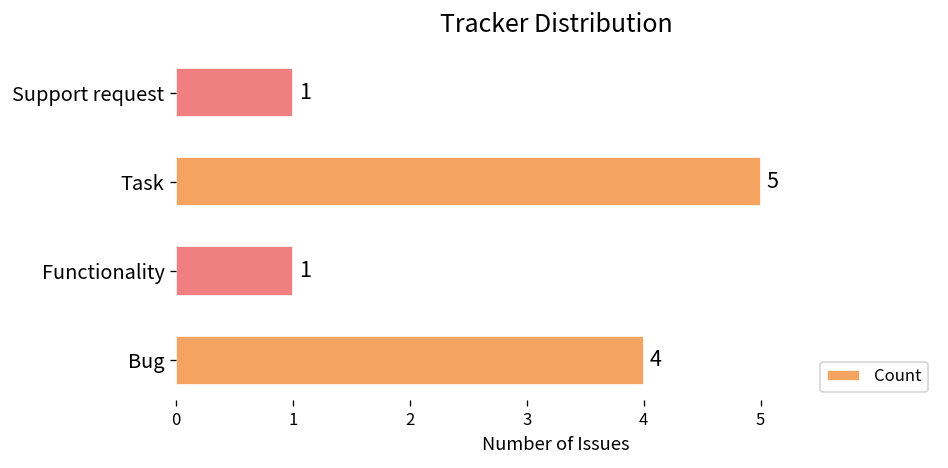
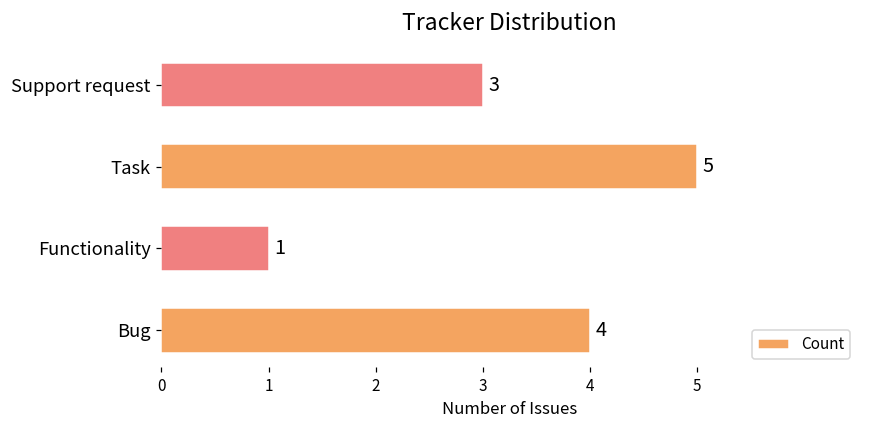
Support request: 1 -> 3
